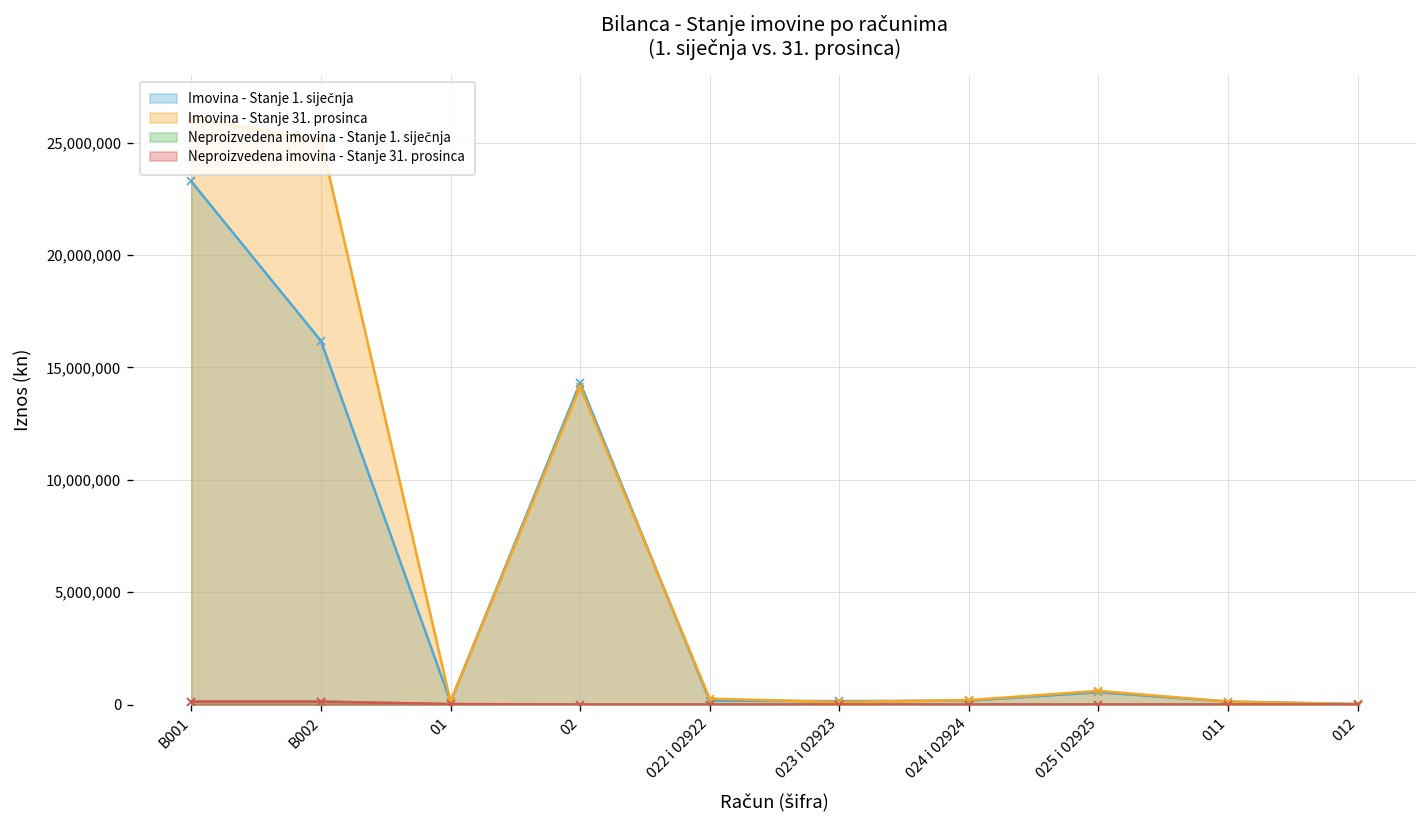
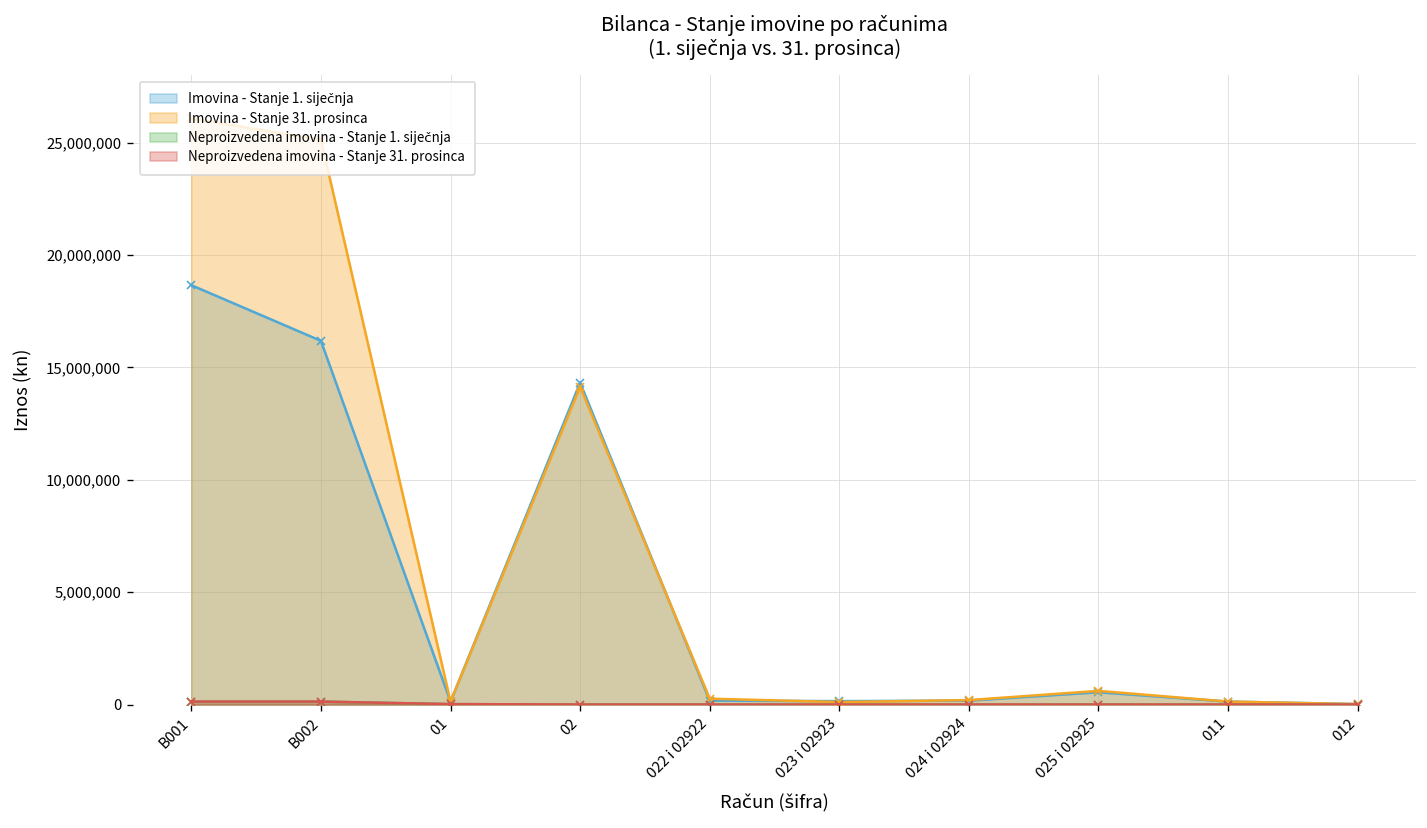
Imovina - Stanje 1. siječnja, B001: 23,300,000 -> 18,700,000
